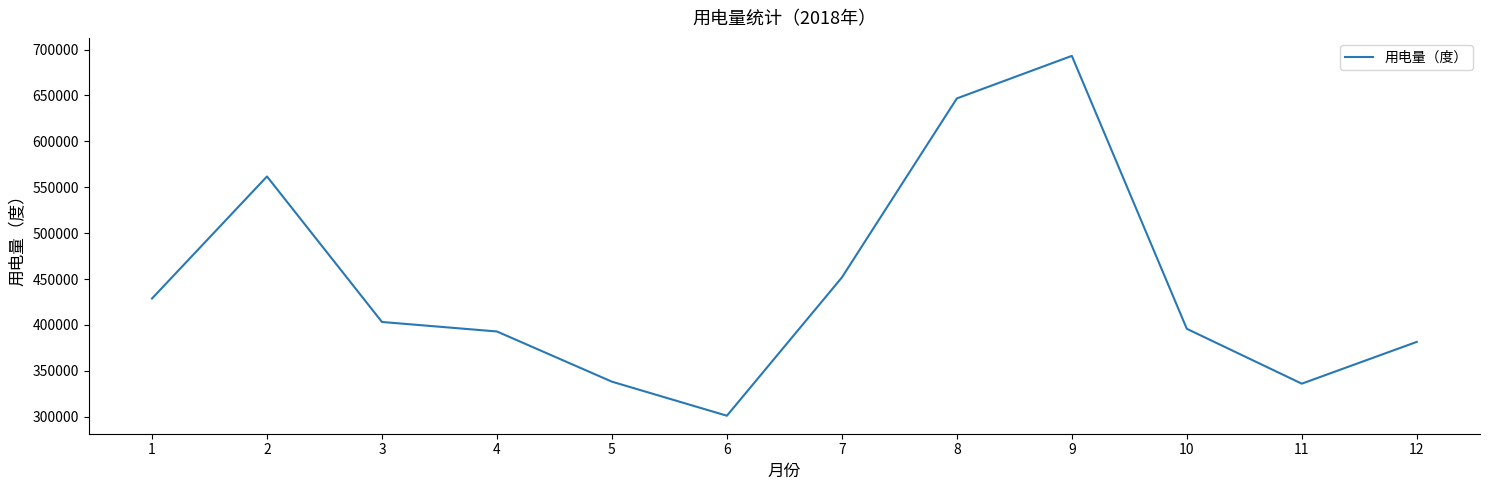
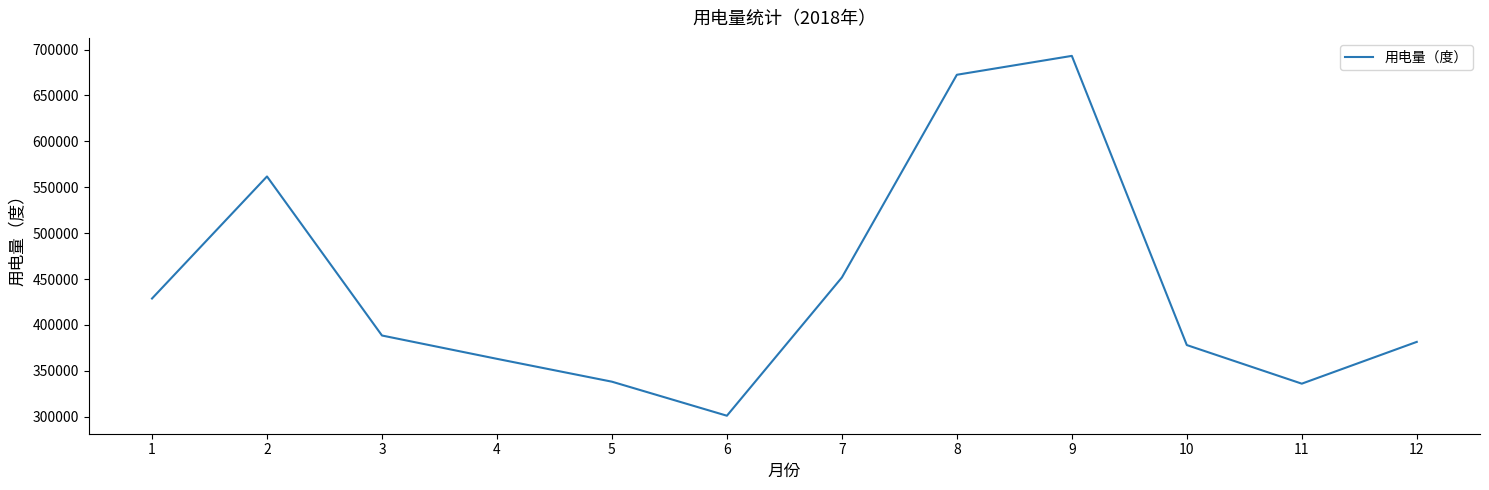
3: 400000 -> 390000
4: 390000 -> 360000
8: 650000 -> 670000
10: 400000 -> 380000
